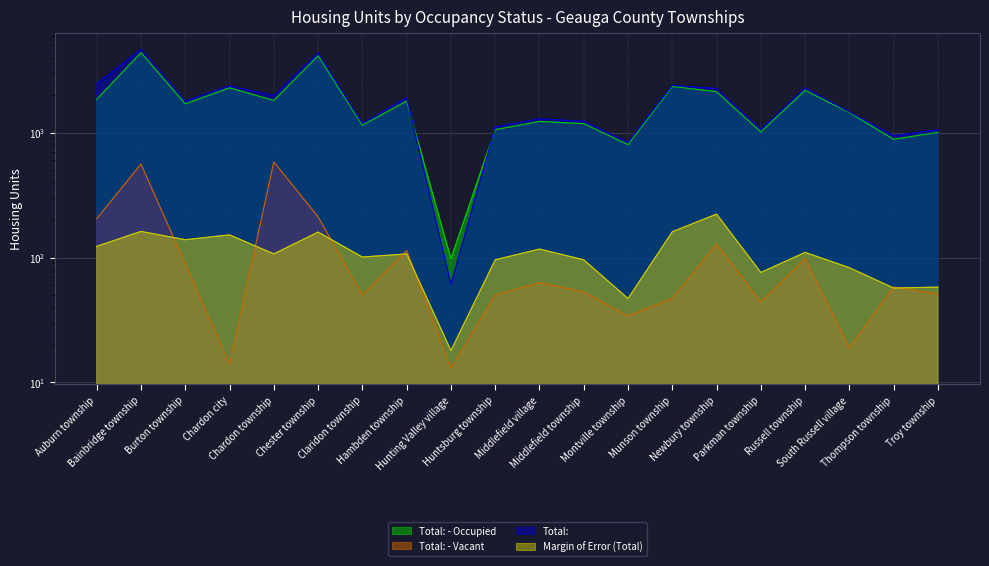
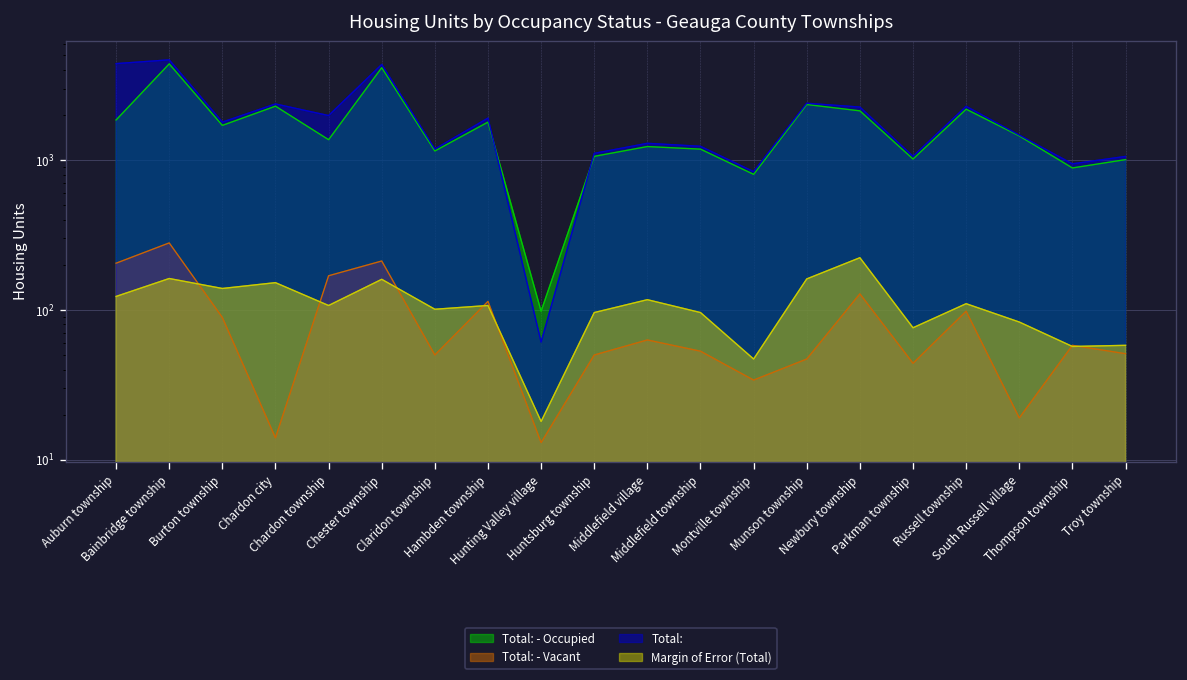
Total:, Auburn township: 2500 -> 4400
Total: - Vacant, Bainbridge township: 600 -> 280
Total: - Occupied, Chardon township: 1800 -> 1400
Total: - Vacant, Chardon township: 600 -> 170
